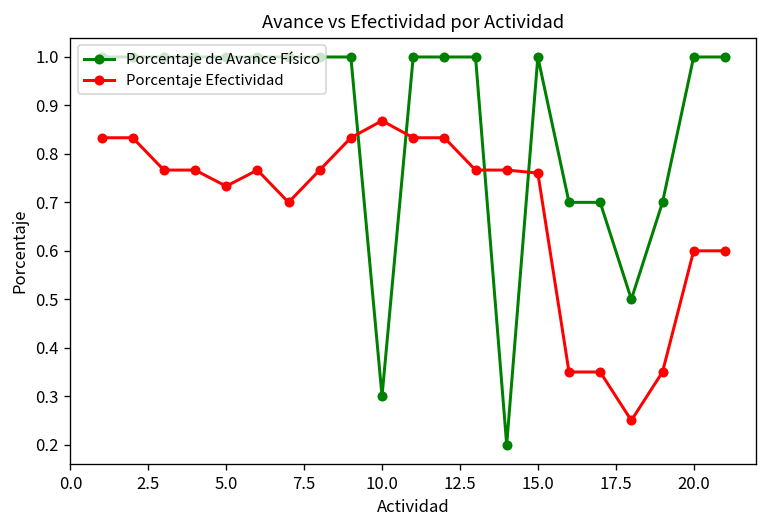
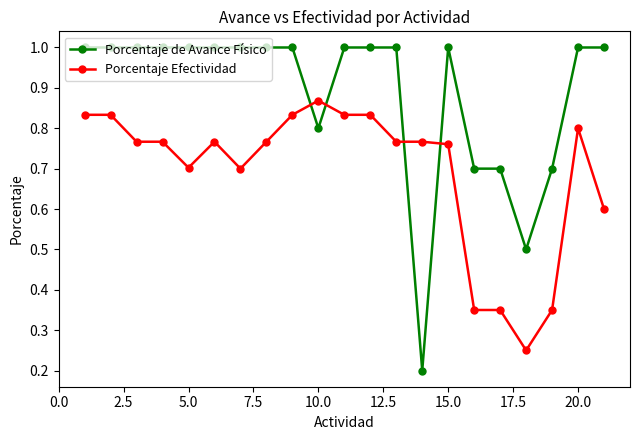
Porcentaje Efectividad, 5.0: 0.73 -> 0.70
Porcentaje de Avance Físico, 10.0: 0.3 -> 0.8
Porcentaje Efectividad, 20.0: 0.6 -> 0.8
